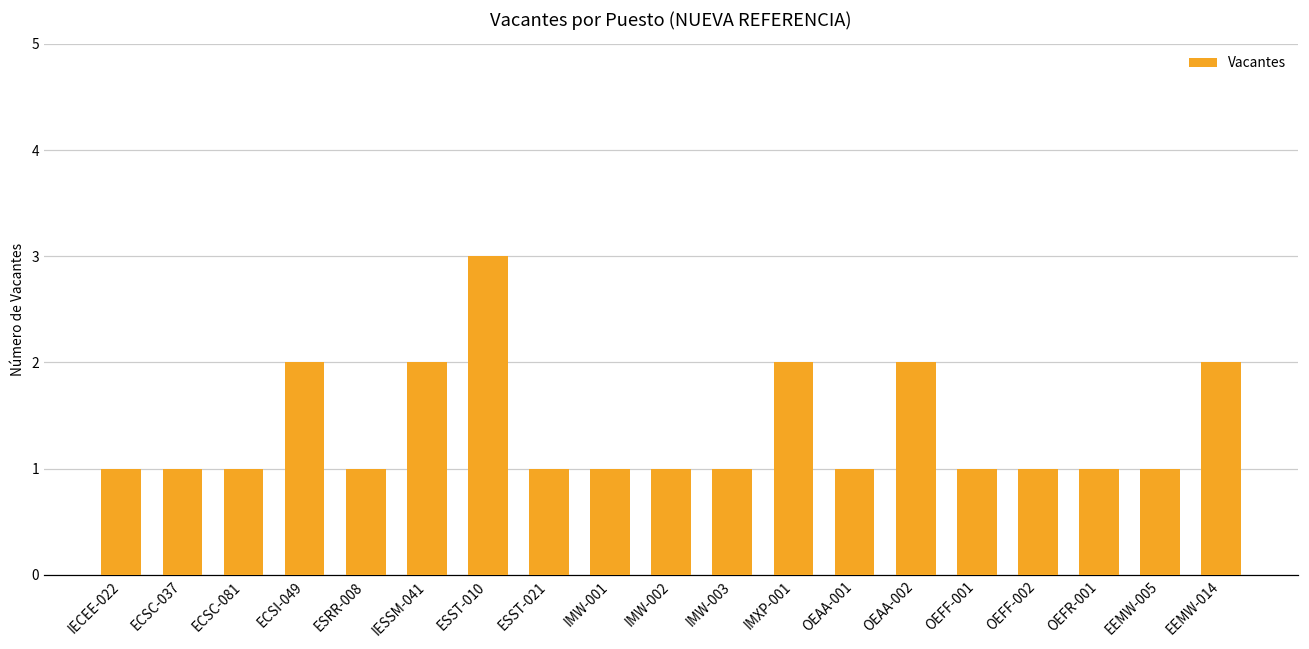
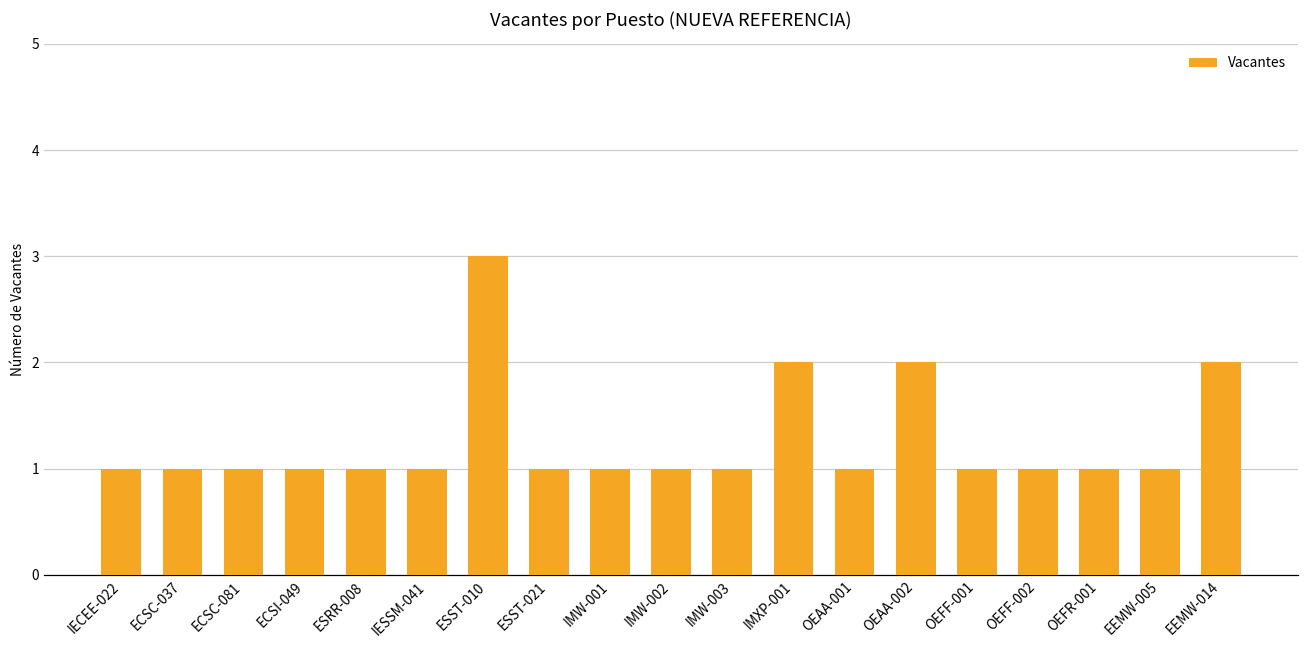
ECSI-049: 2 -> 1
IESSM-041: 2 -> 1
